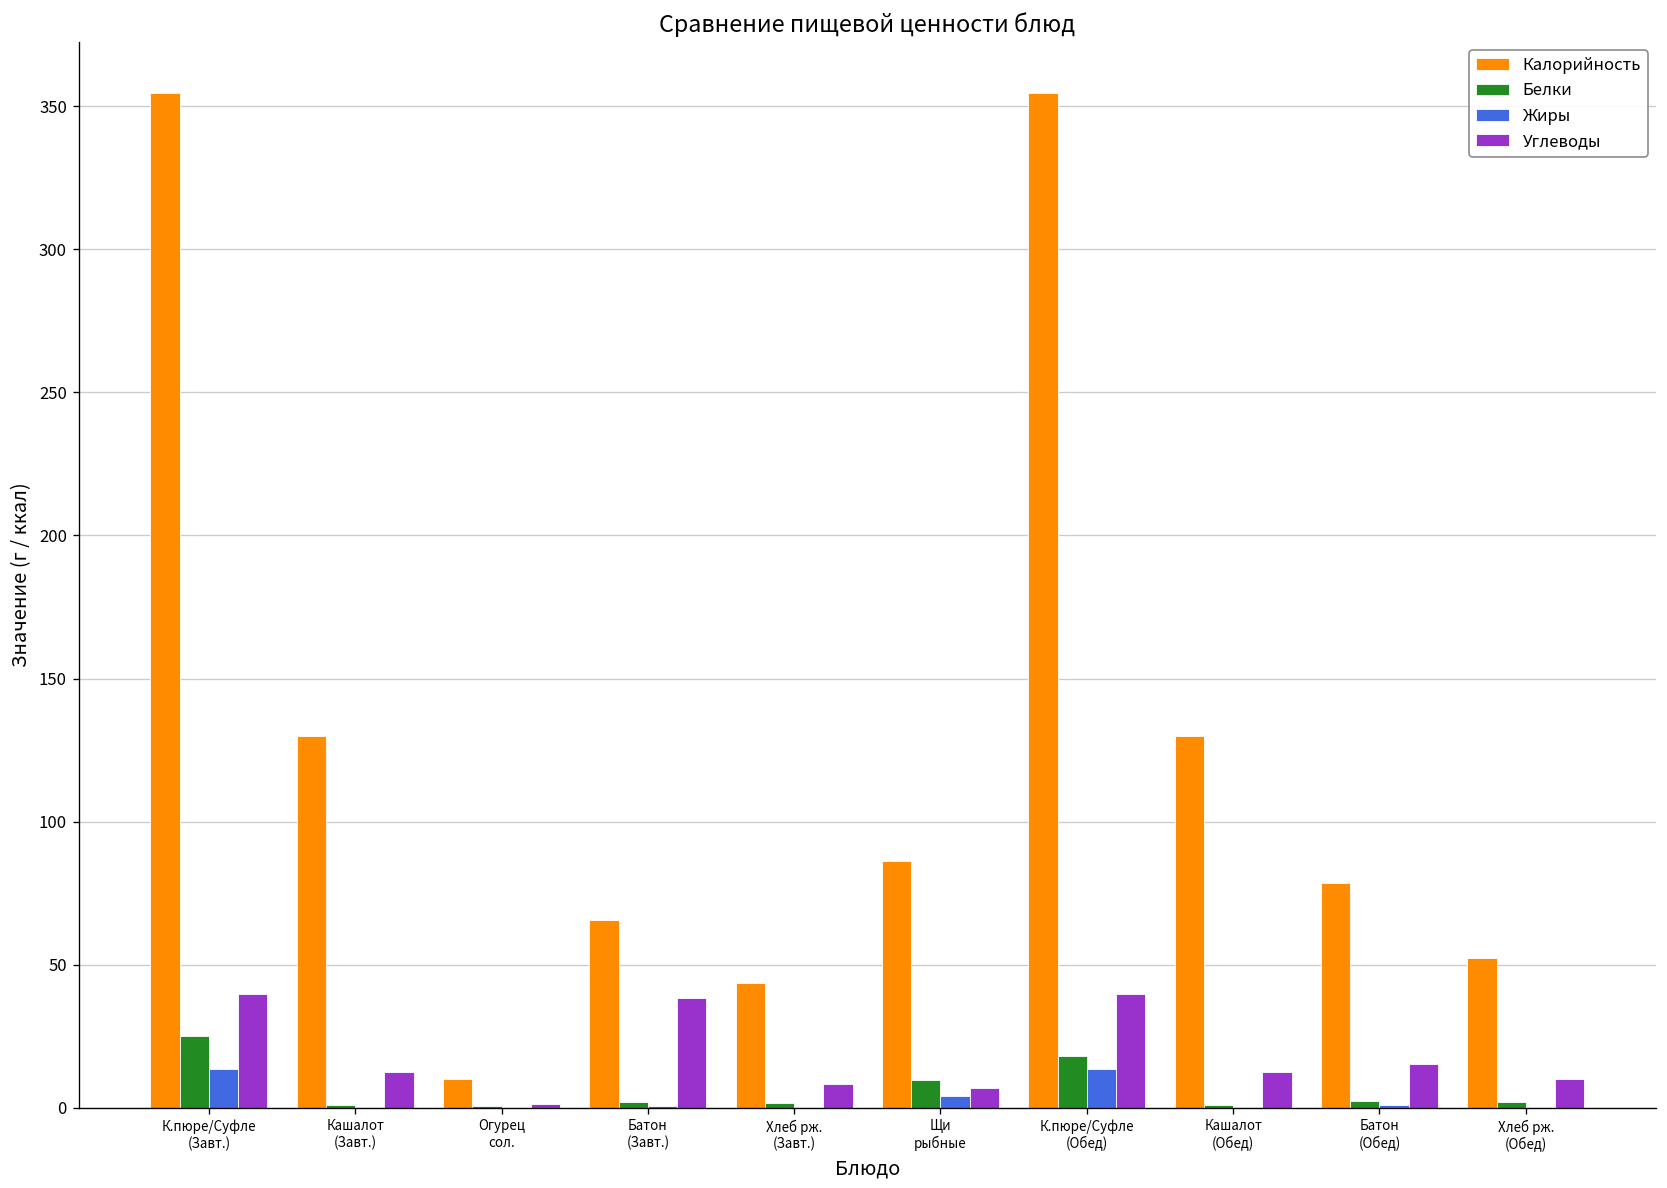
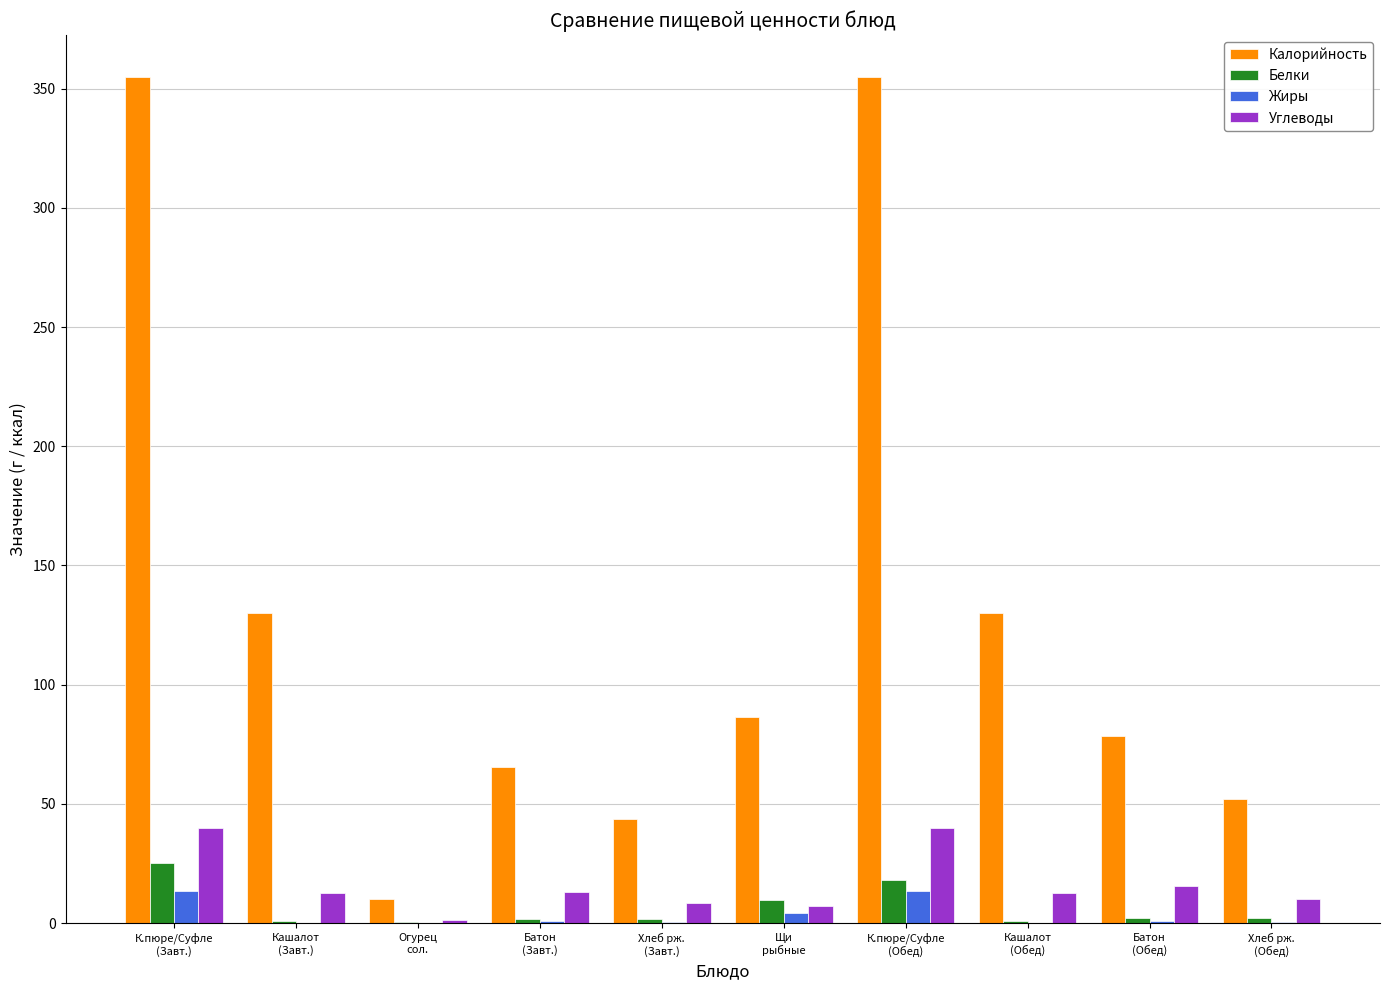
Углеводы, Батон (Завт.): 39 -> 13
